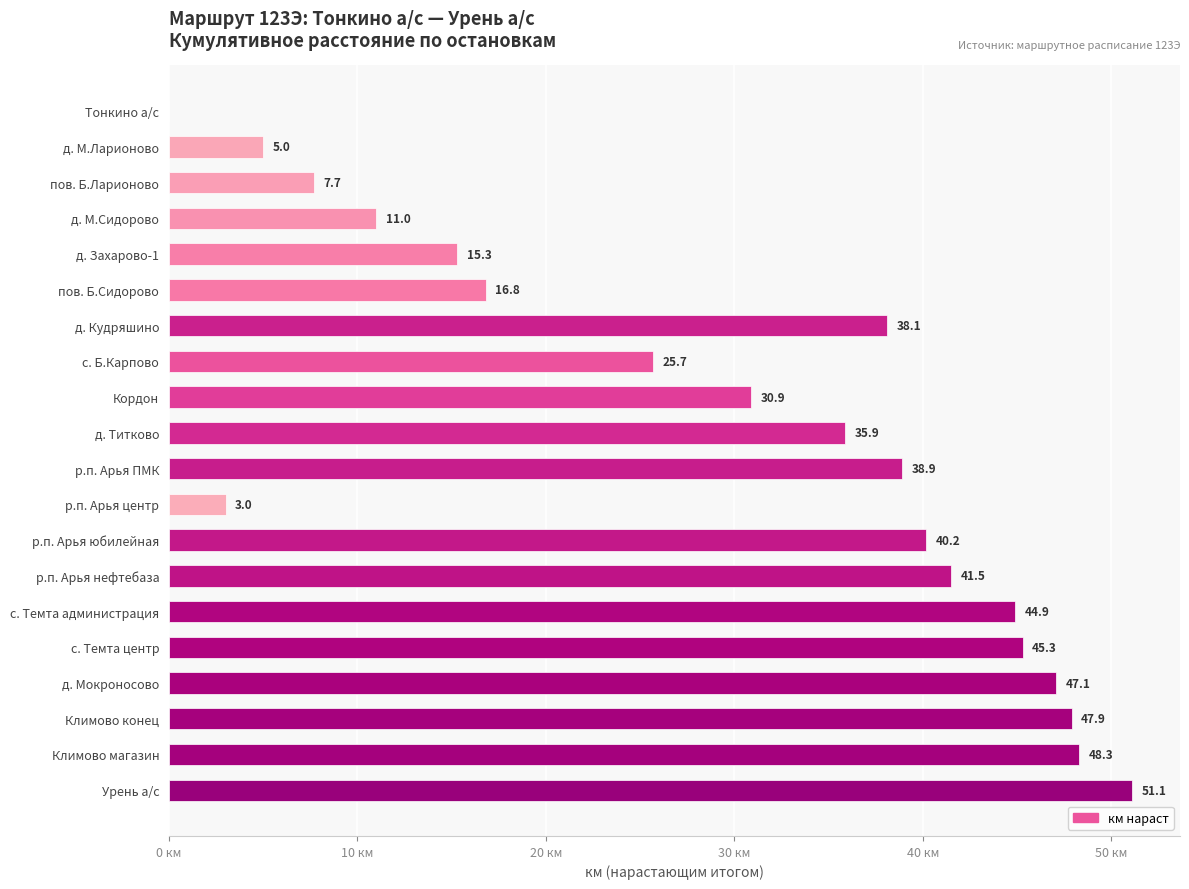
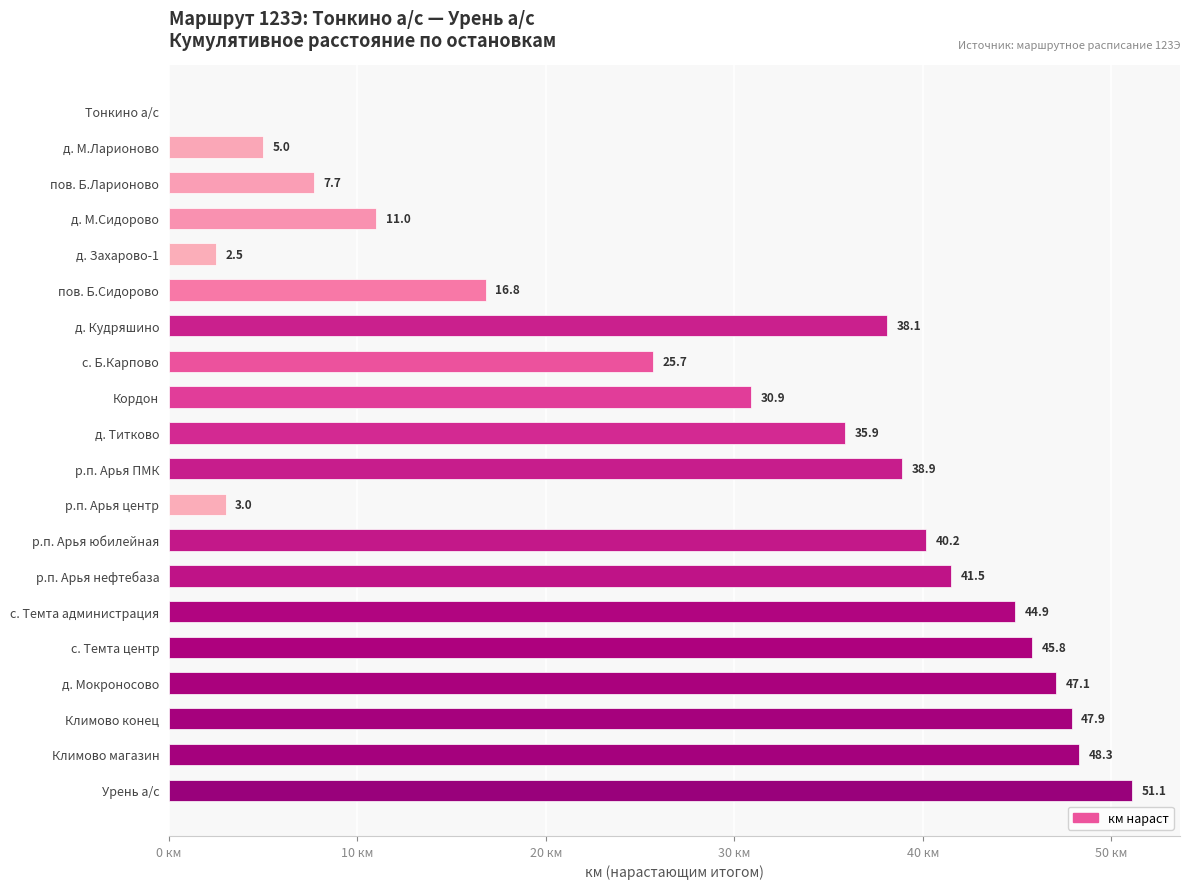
д. Захарово-1: 15.3 -> 2.5
с. Темта центр: 45.3 -> 45.8
